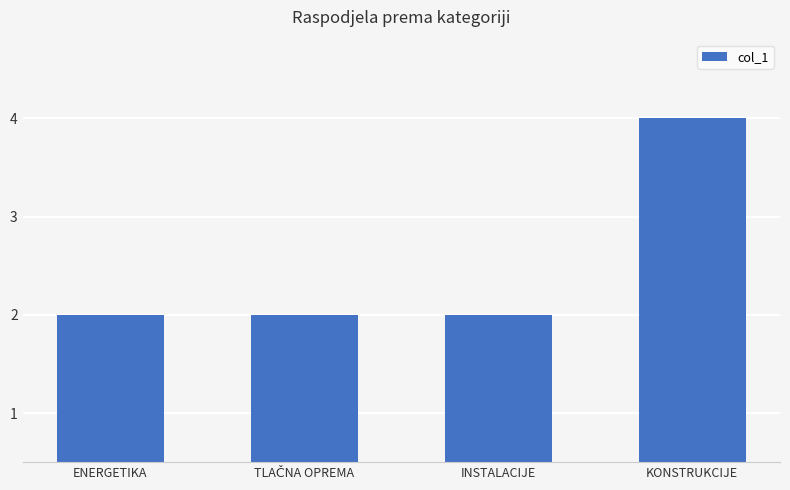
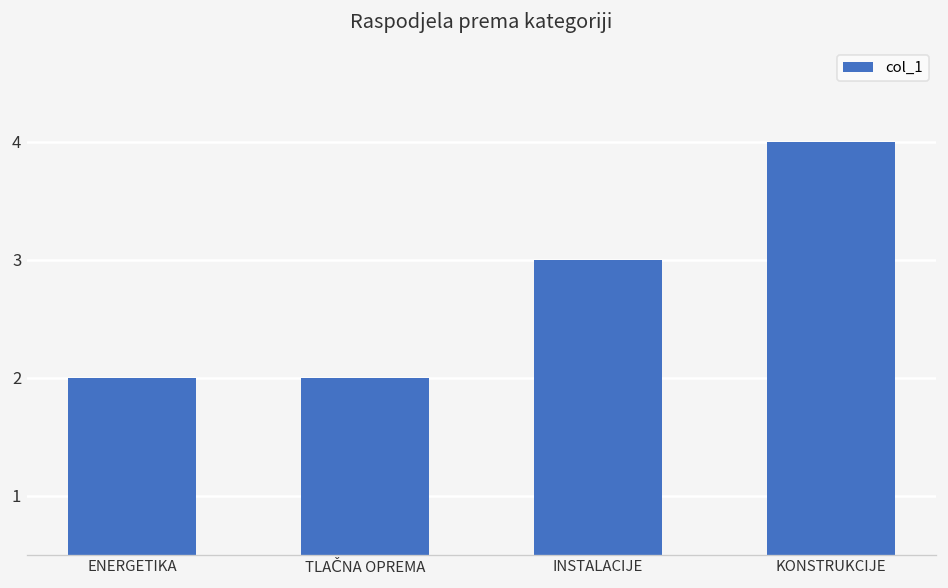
INSTALACIJE: 2 -> 3
